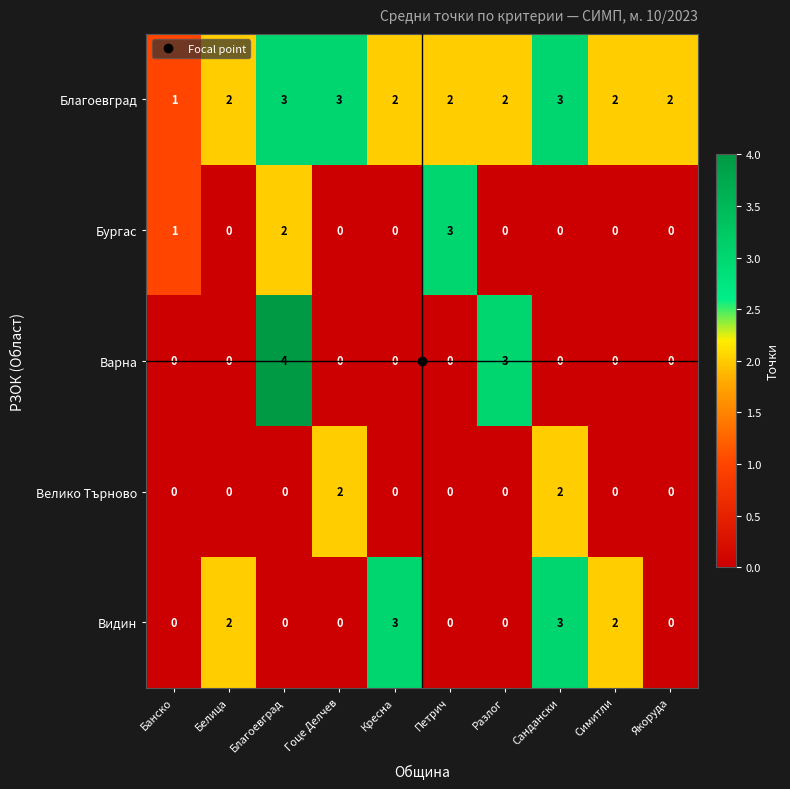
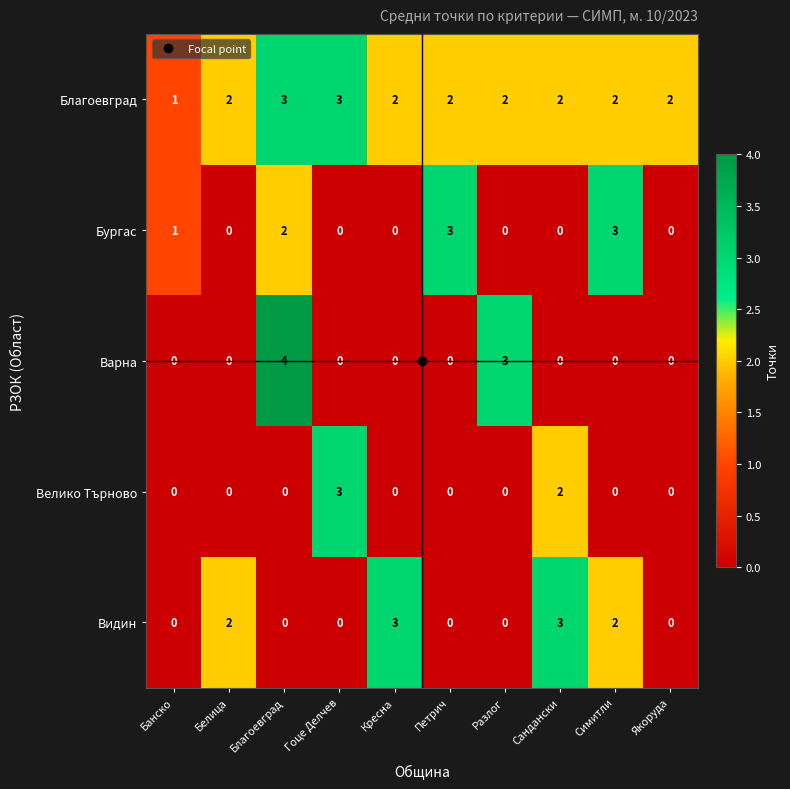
Благоевград, Сандански: 3 -> 2
Бургас, Симитли: 0 -> 3
Велико Търново, Гоце Делчев: 2 -> 3
